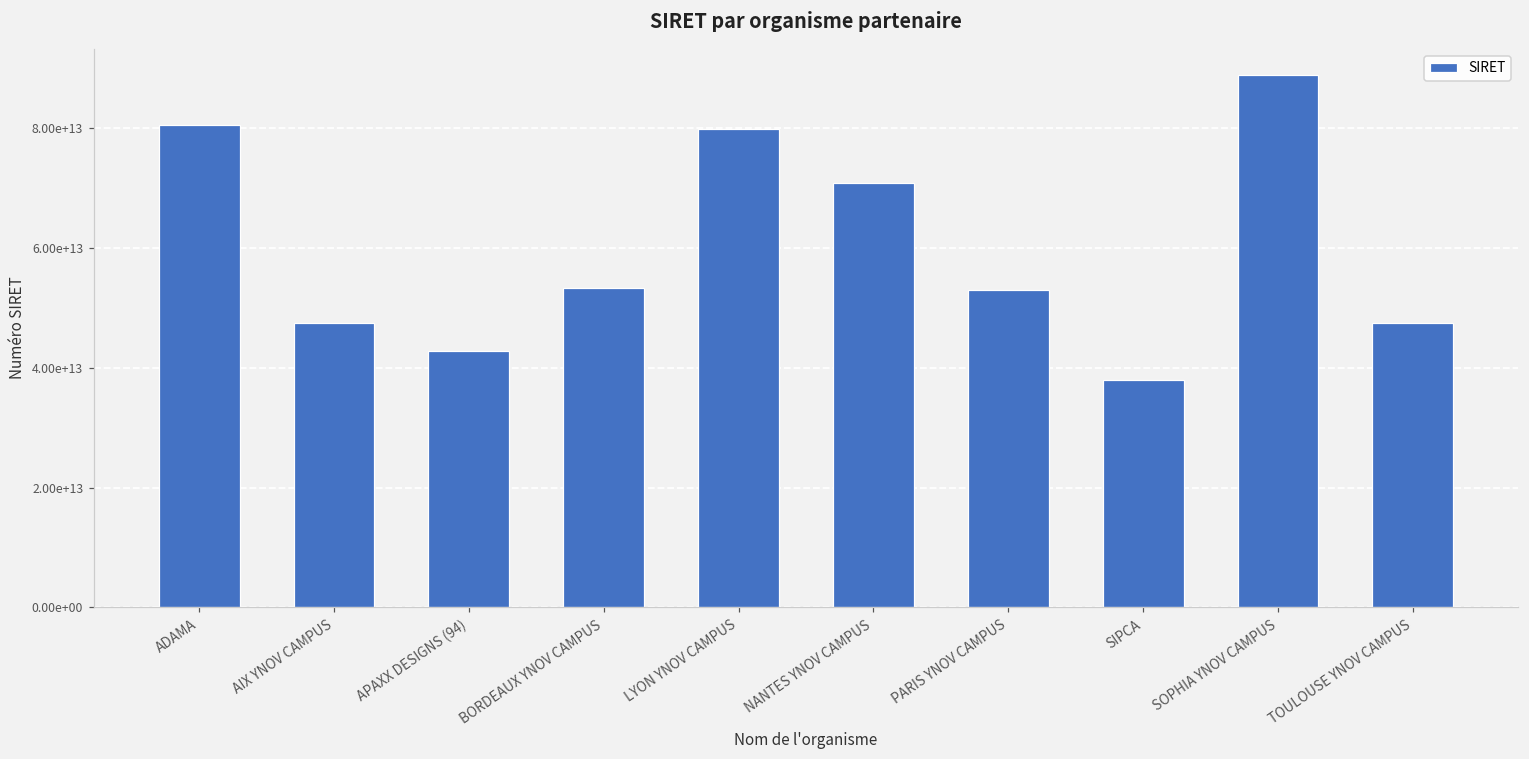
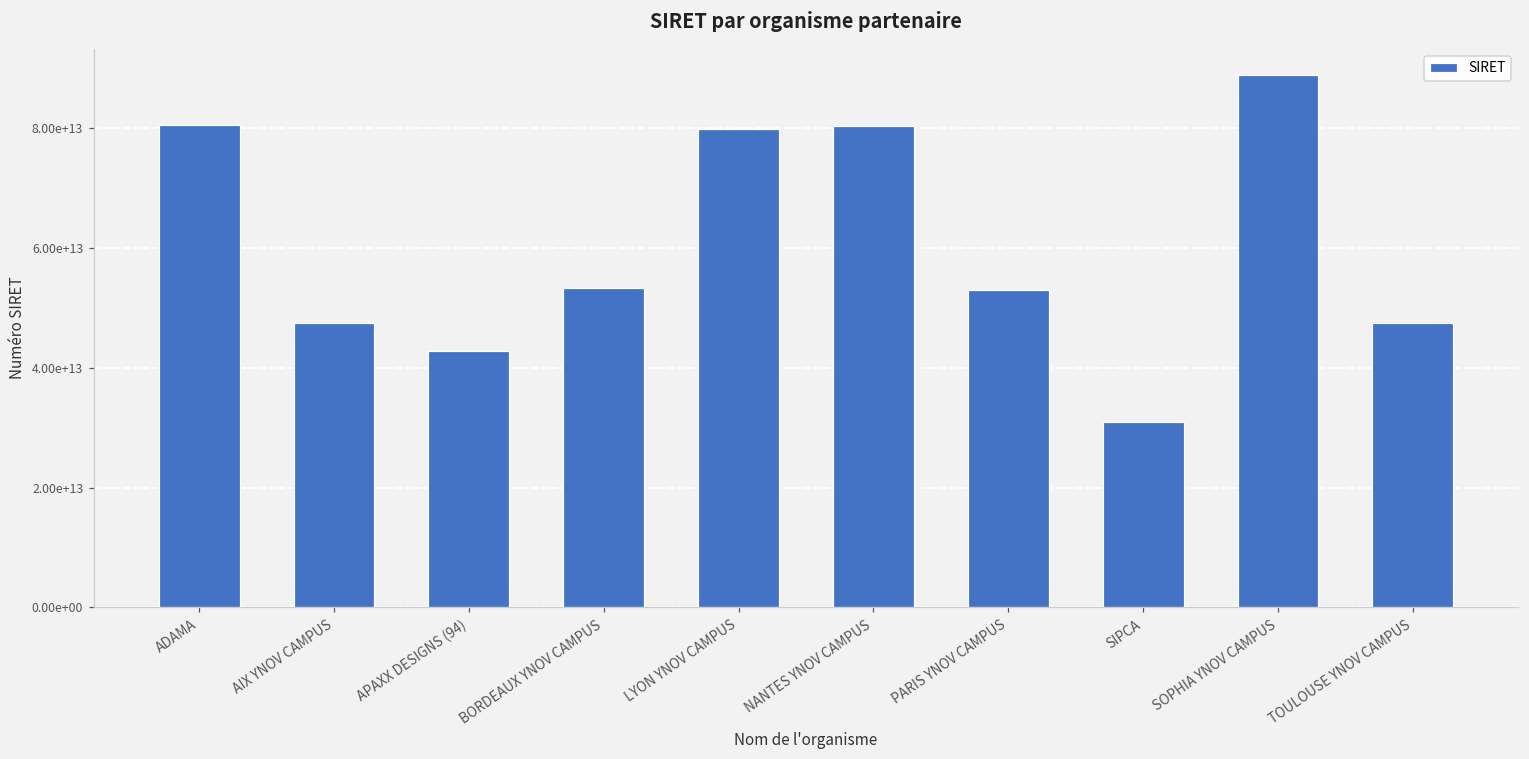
NANTES YNOV CAMPUS: 71000000000000 -> 80000000000000
SIPCA: 38000000000000 -> 31000000000000
